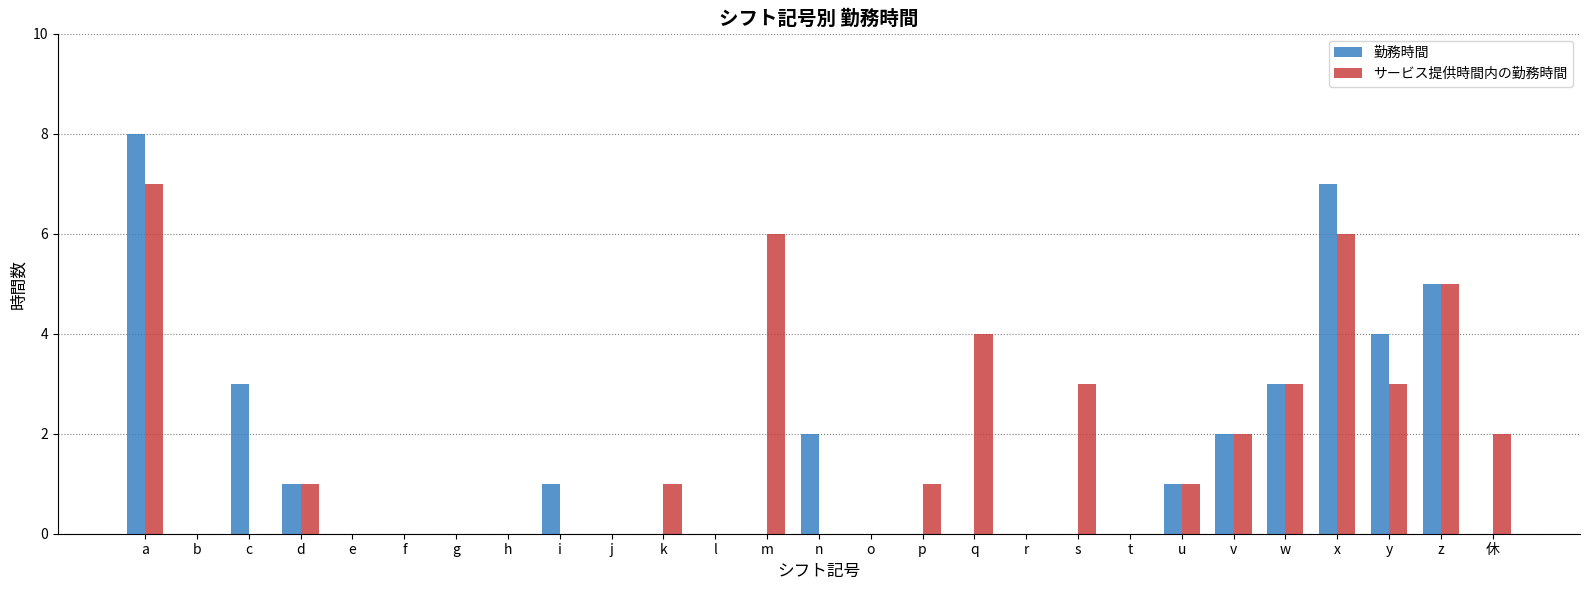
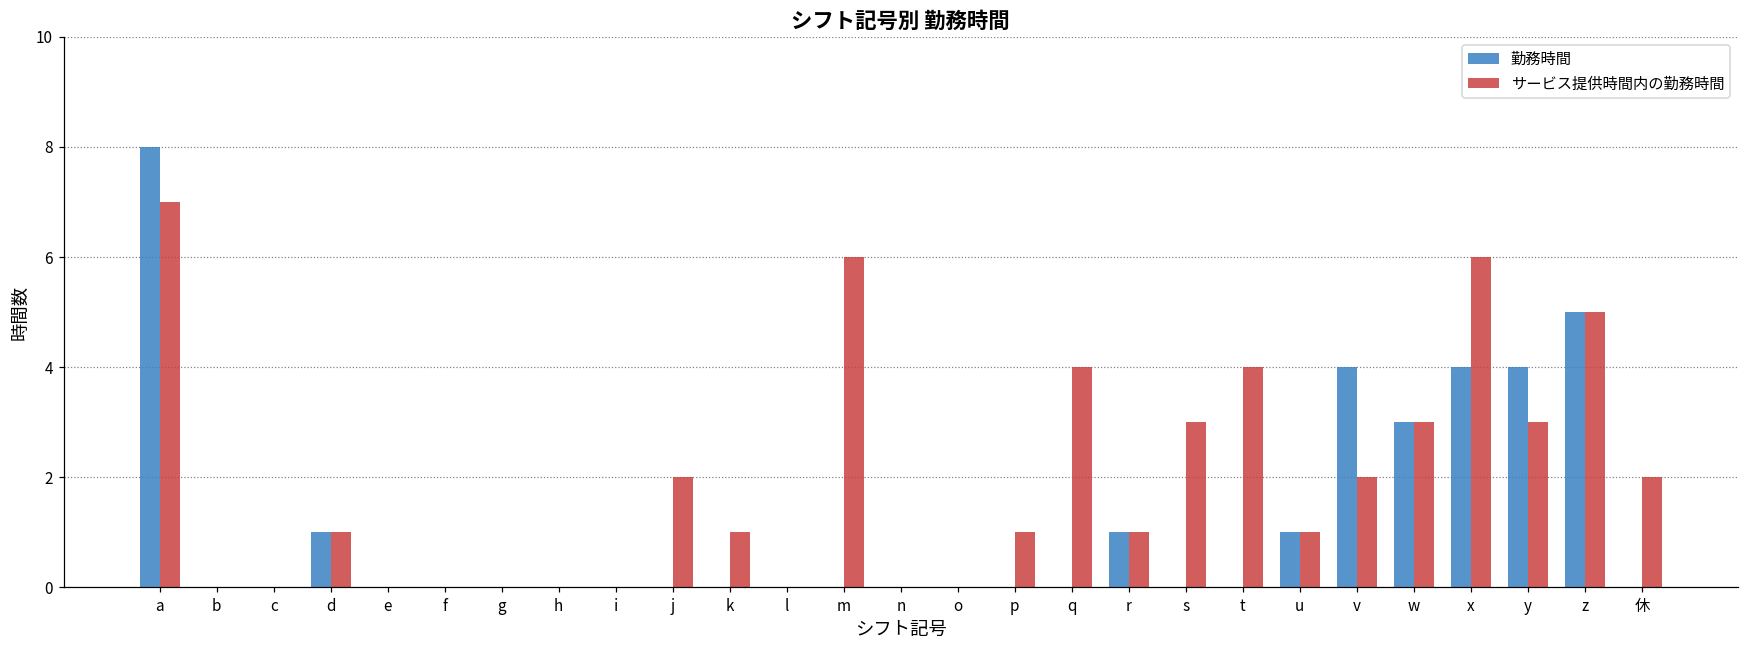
勤務時間, c: 3 -> 0
勤務時間, i: 1 -> 0
サービス提供時間内の勤務時間, j: 0 -> 2
勤務時間, n: 2 -> 0
勤務時間, r: 0 -> 1
サービス提供時間内の勤務時間, r: 0 -> 1
サービス提供時間内の勤務時間, t: 0 -> 4
勤務時間, v: 2 -> 4
勤務時間, x: 7 -> 4
